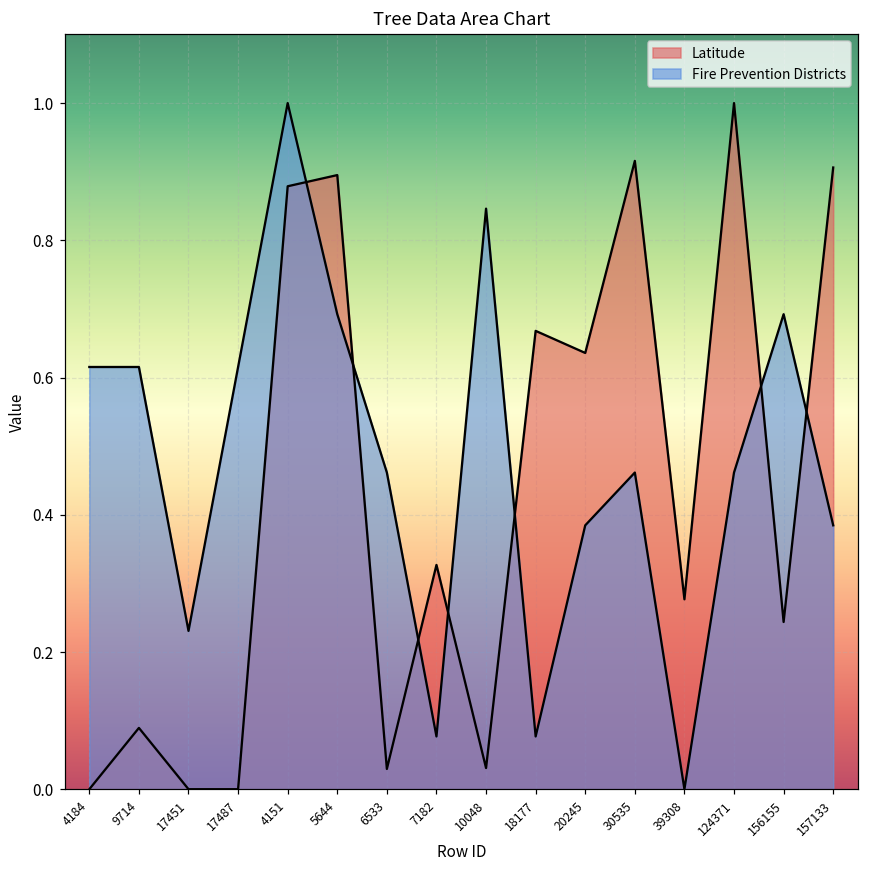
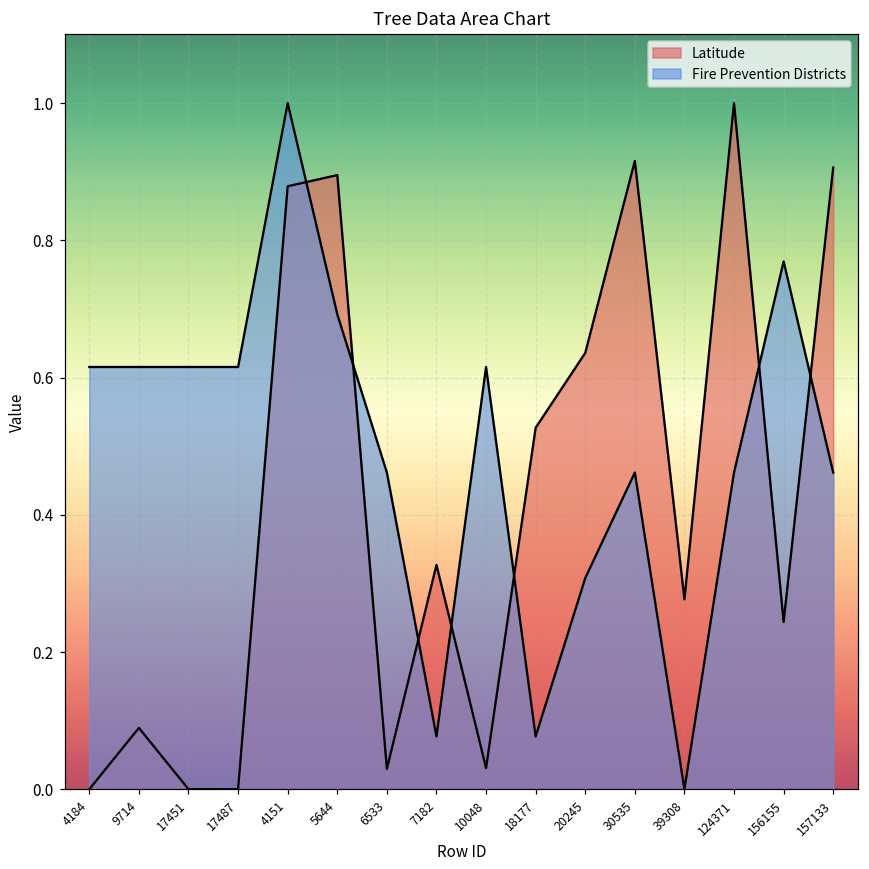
Fire Prevention Districts, 17451: 0.23 -> 0.62
Fire Prevention Districts, 10048: 0.85 -> 0.62
Latitude, 18177: 0.67 -> 0.53
Fire Prevention Districts, 20245: 0.38 -> 0.31
Fire Prevention Districts, 156155: 0.69 -> 0.77
Fire Prevention Districts, 157133: 0.38 -> 0.46
